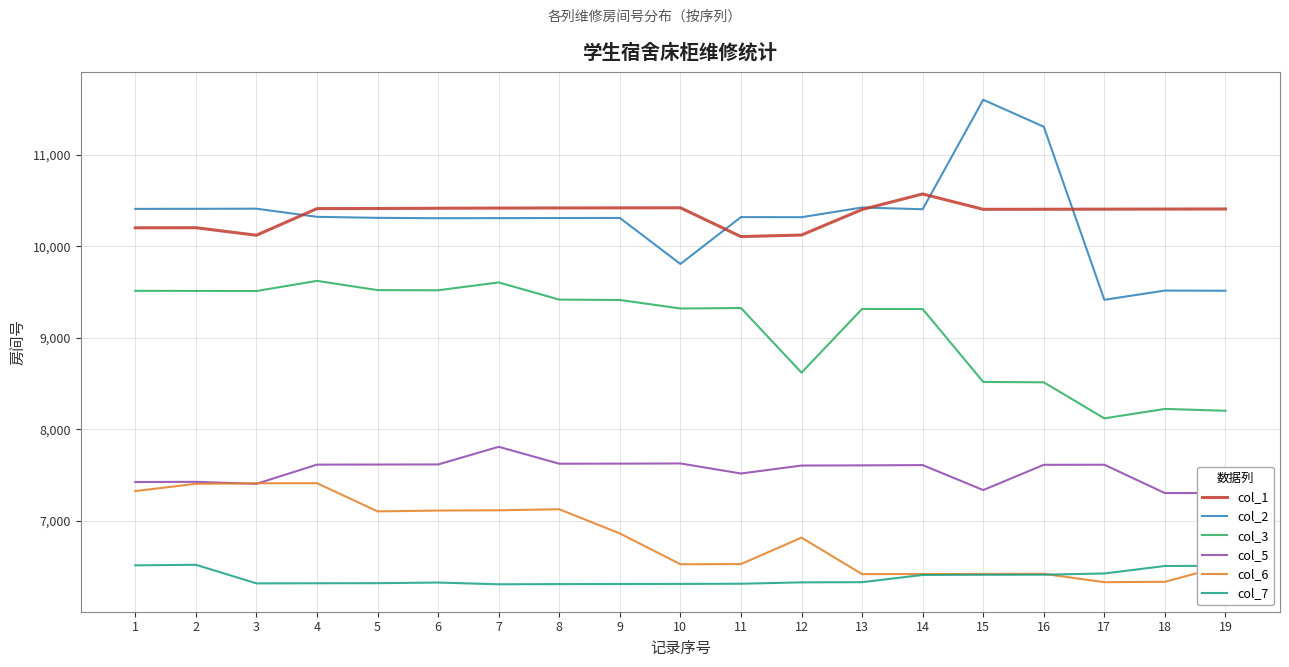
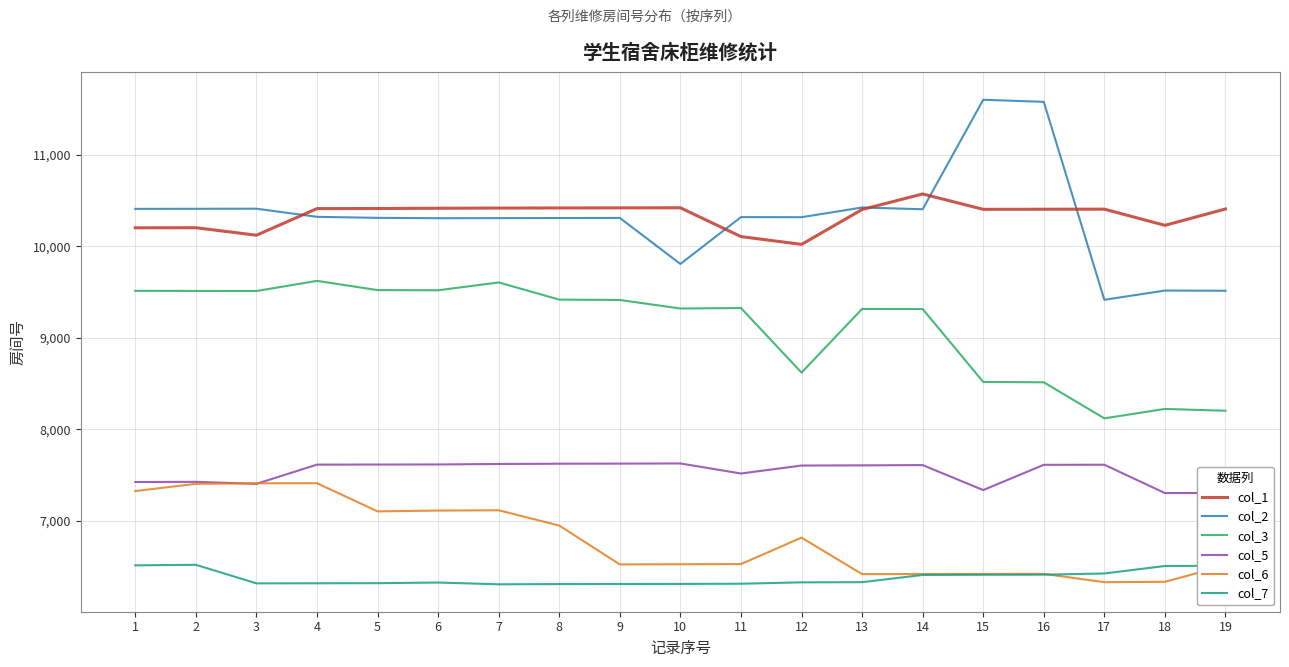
col_5, 7: 7,800 -> 7,600
col_6, 8: 7,100 -> 6,900
col_6, 9: 6,900 -> 6,500
col_1, 12: 10,100 -> 10,000
col_2, 16: 11,300 -> 11,600
col_1, 18: 10,400 -> 10,200
